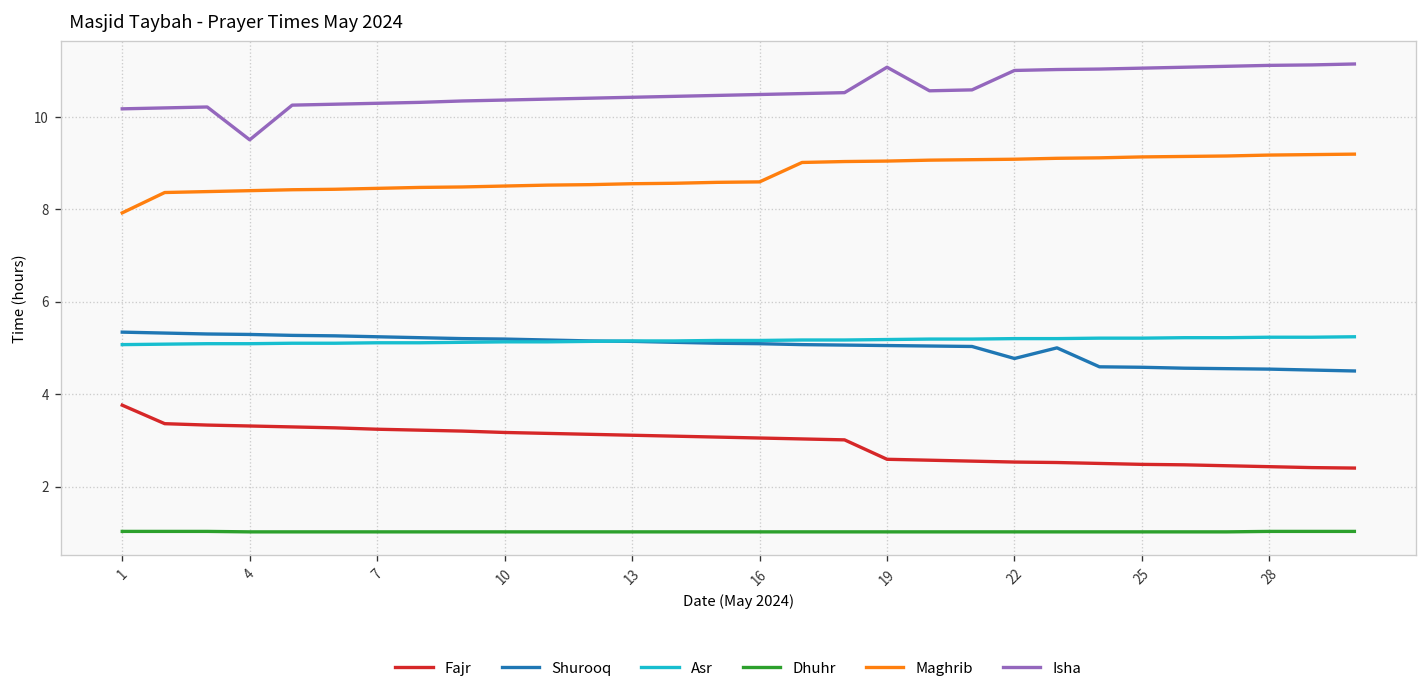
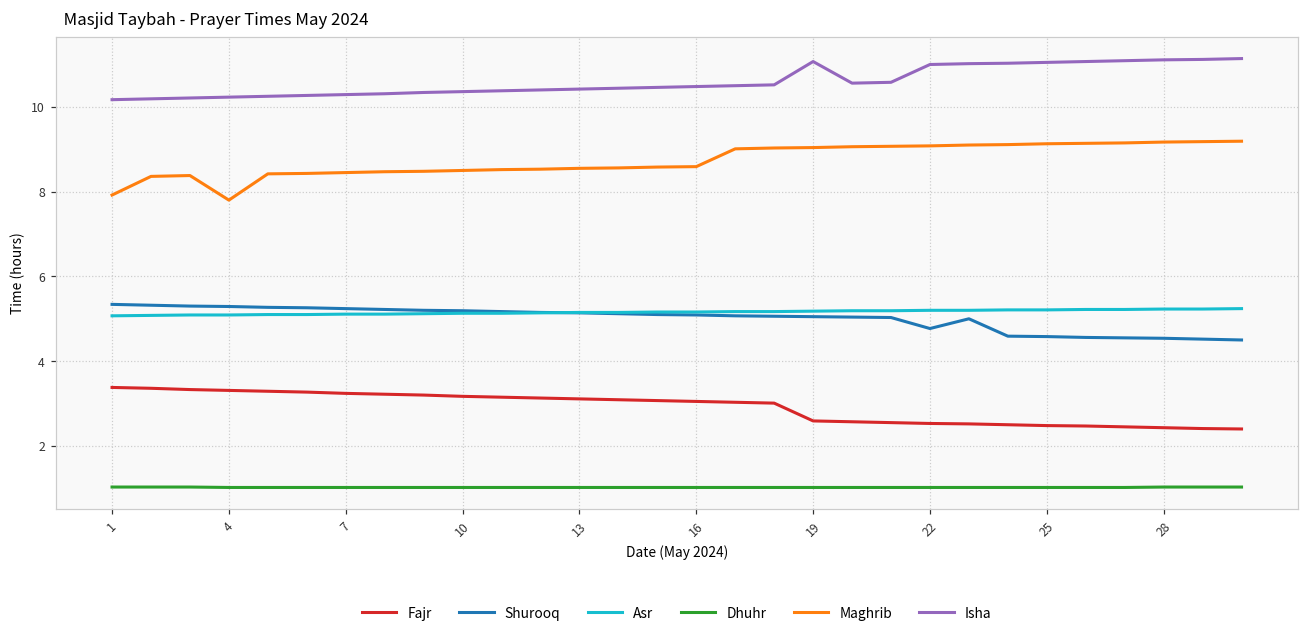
Fajr, 1: 3.8 -> 3.4
Maghrib, 4: 8.4 -> 7.8
Isha, 4: 9.5 -> 10.2
